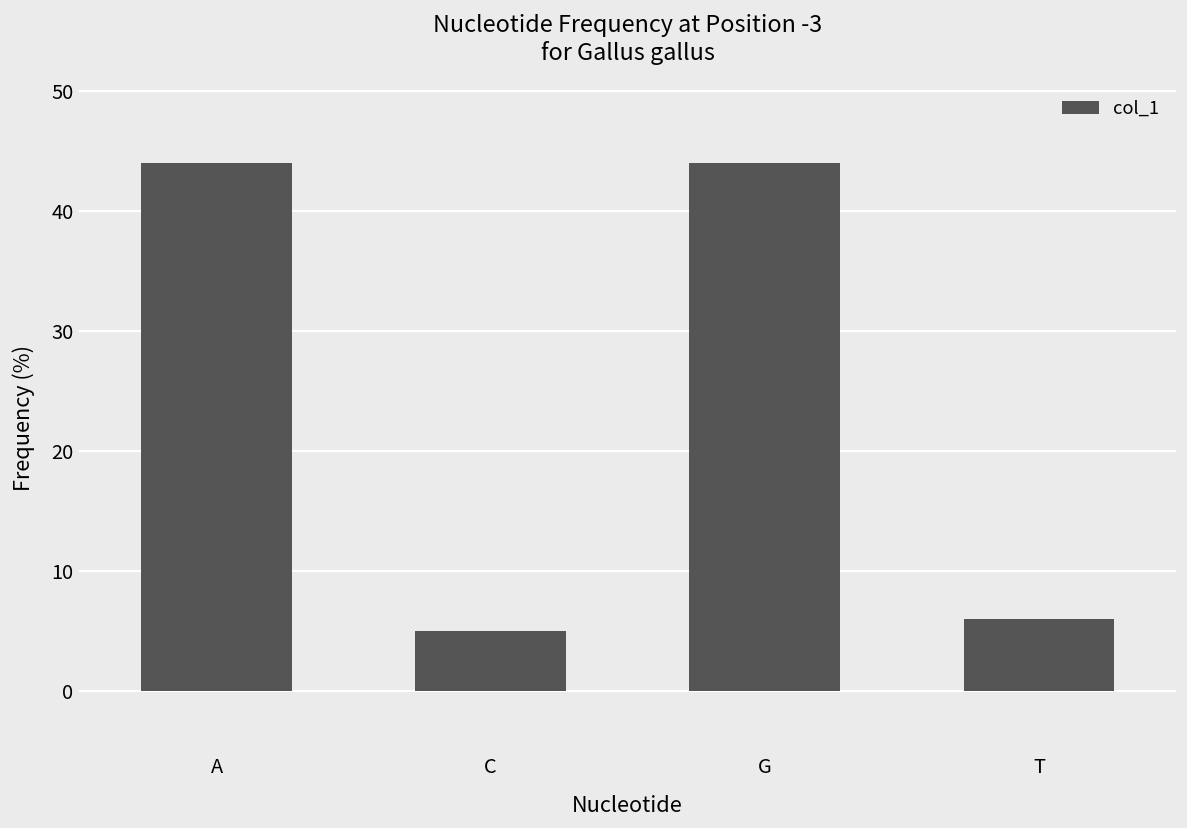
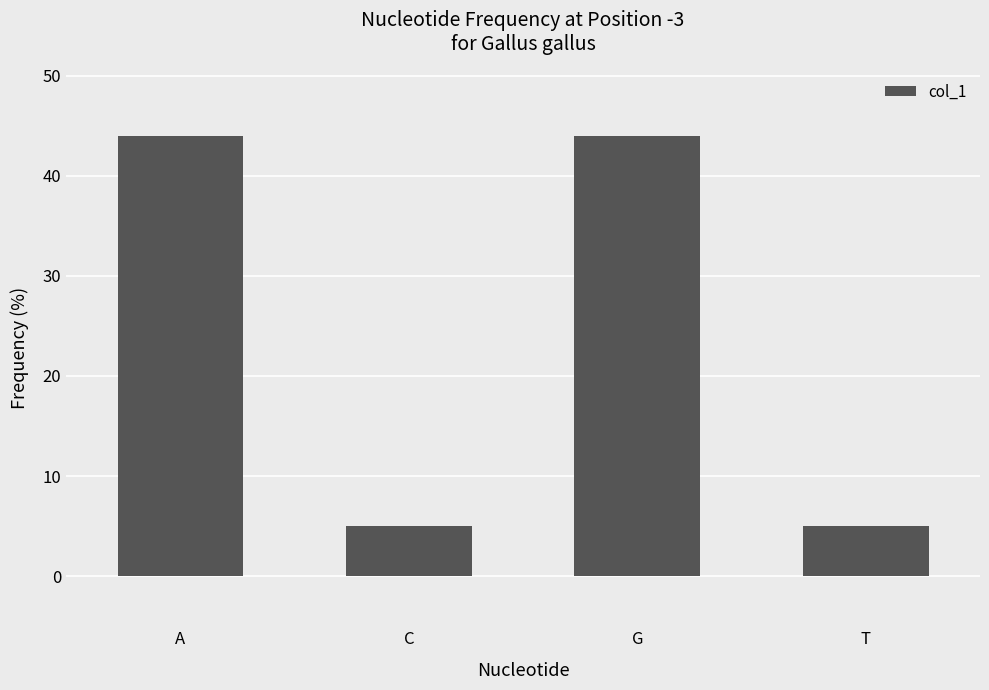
T: 6 -> 5
